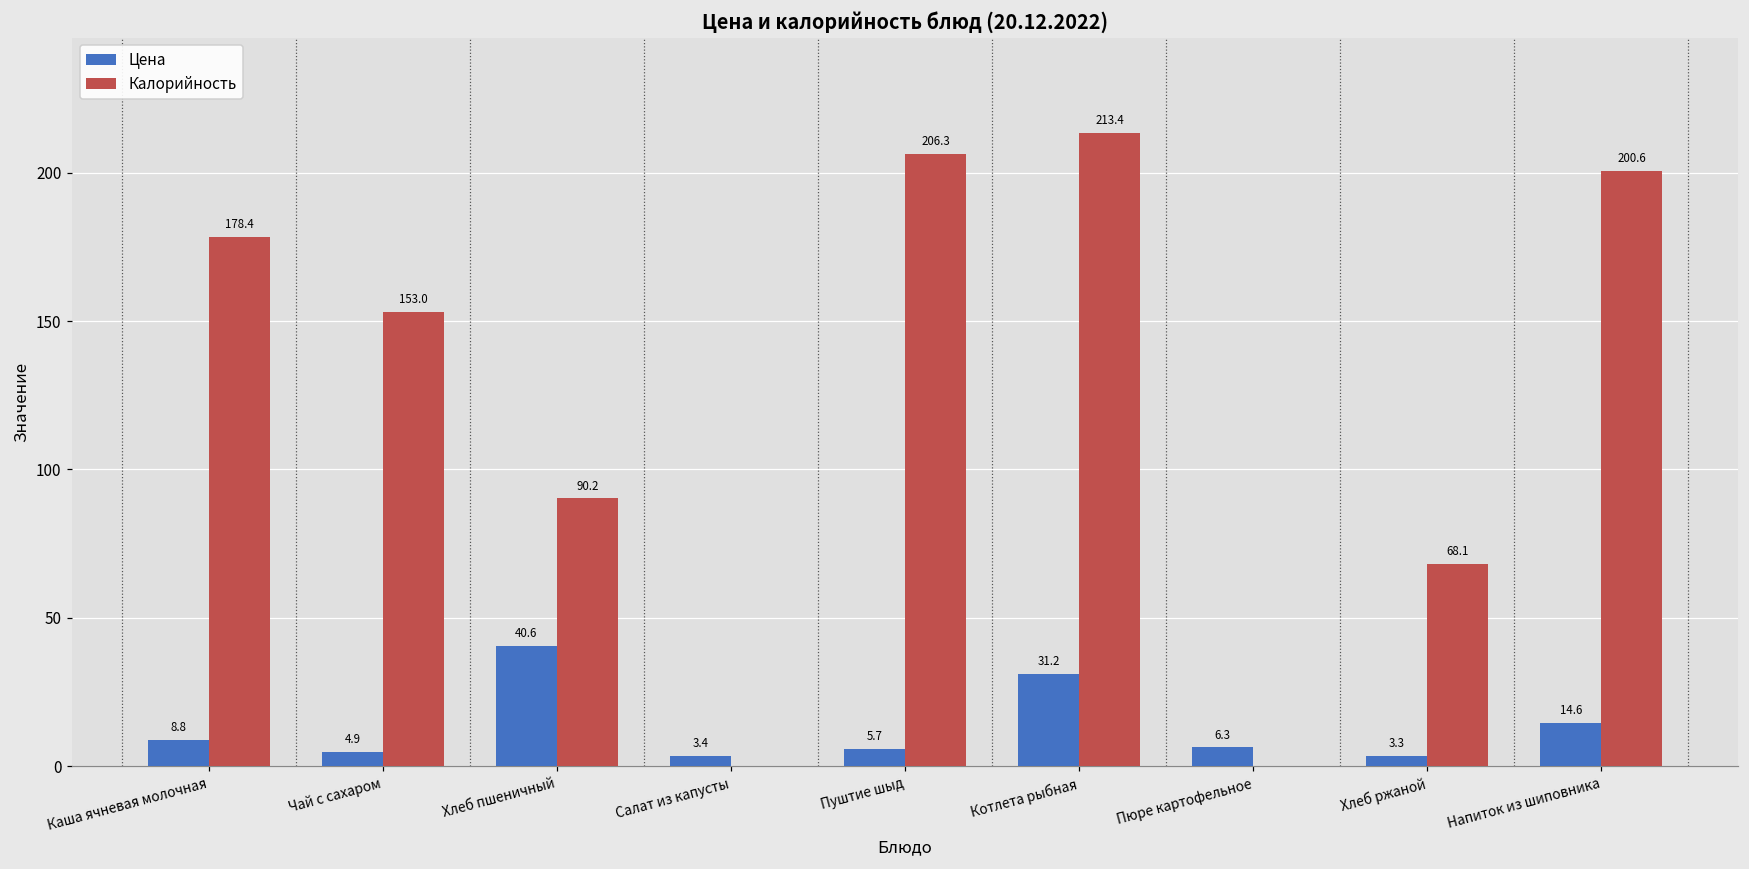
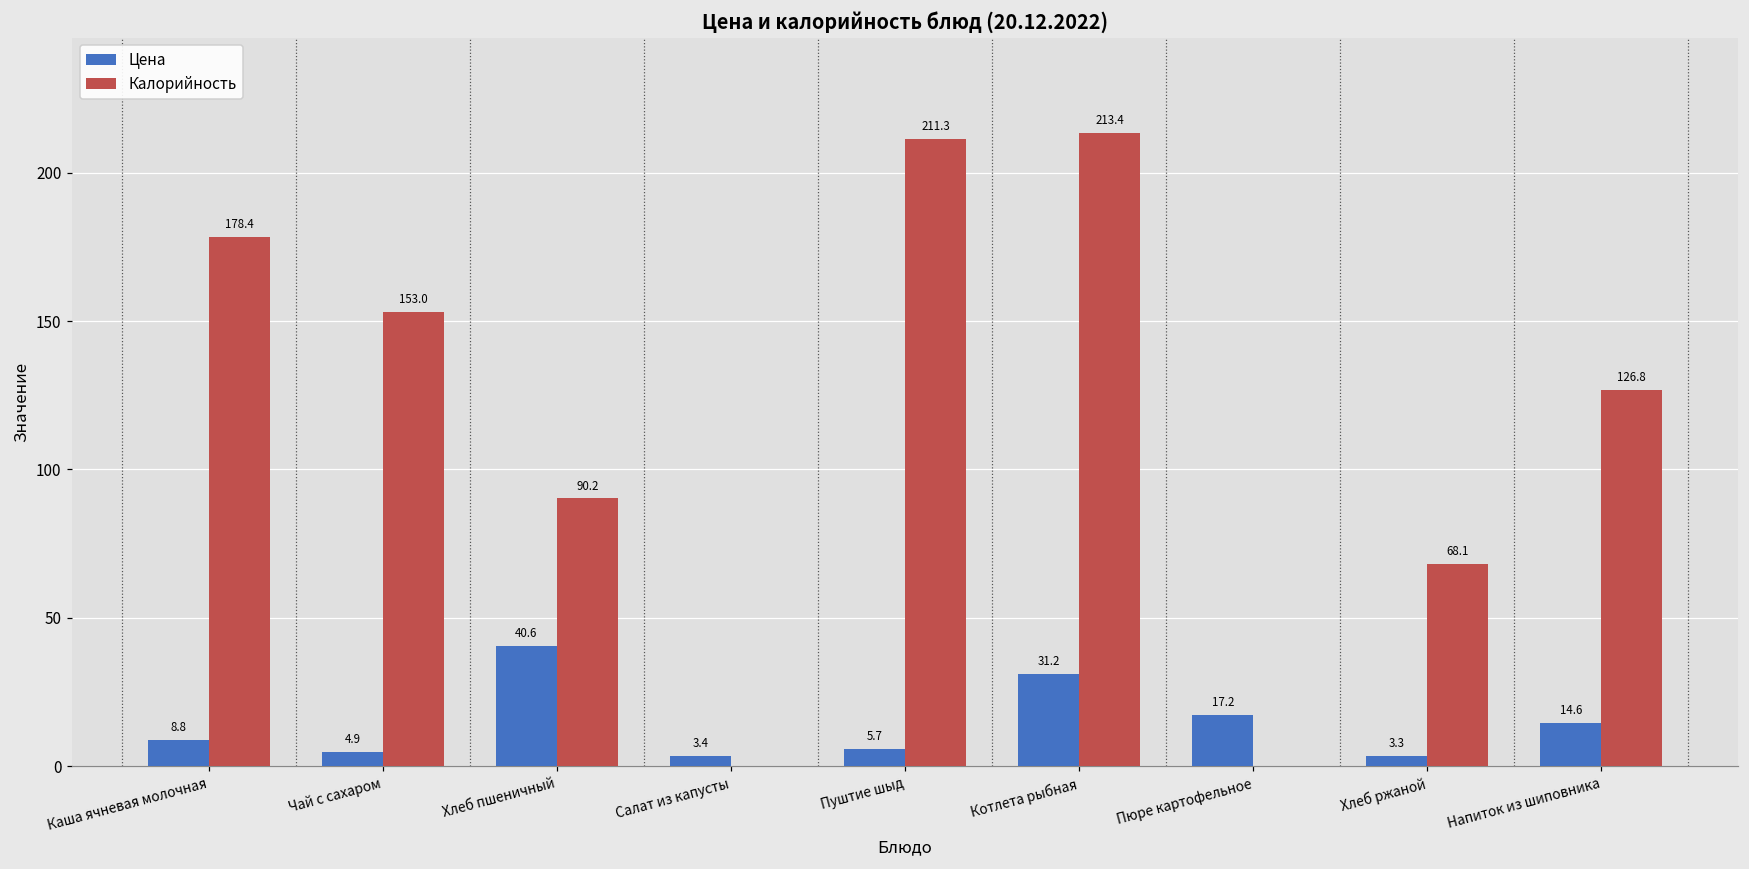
Калорийность, Пуштие шыд: 206.3 -> 211.3
Цена, Пюре картофельное: 6.3 -> 17.2
Калорийность, Напиток из шиповника: 200.6 -> 126.8
